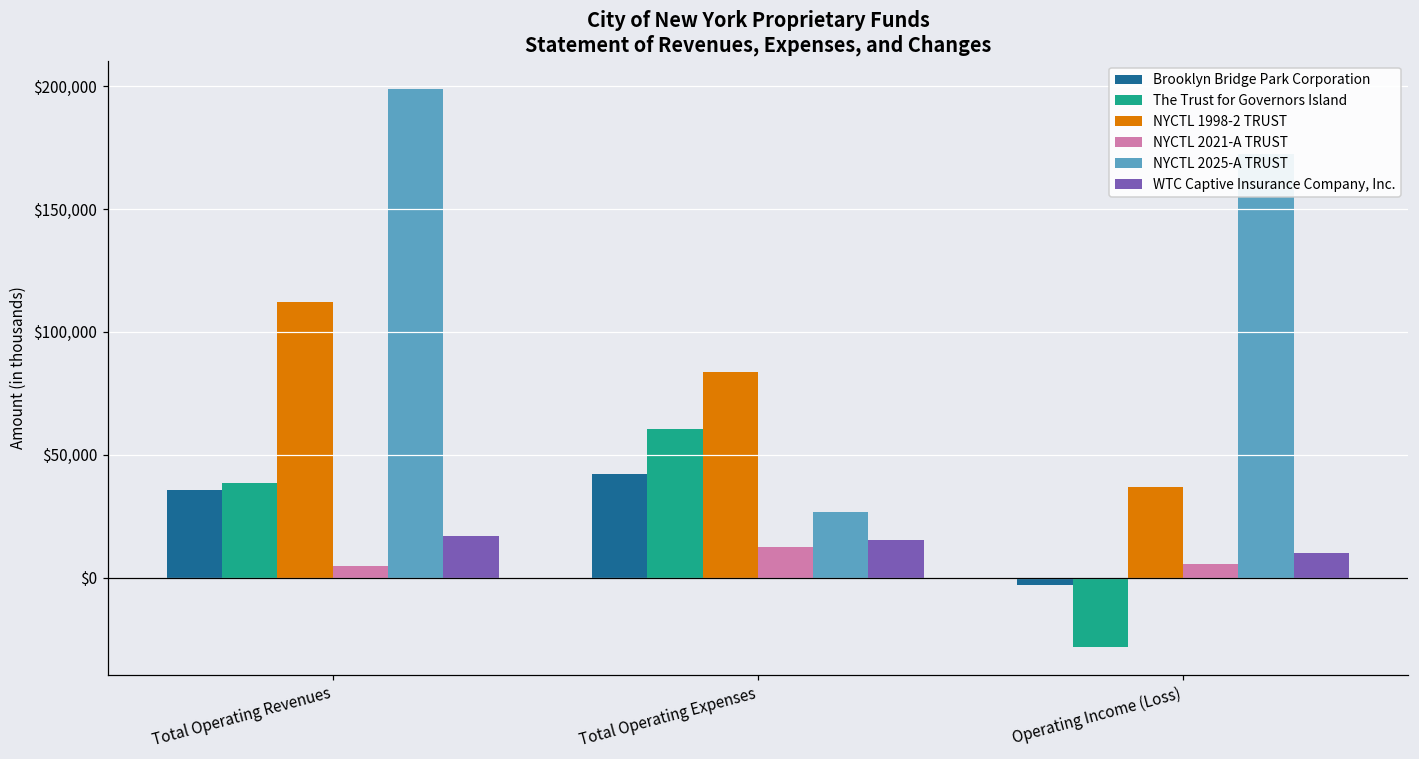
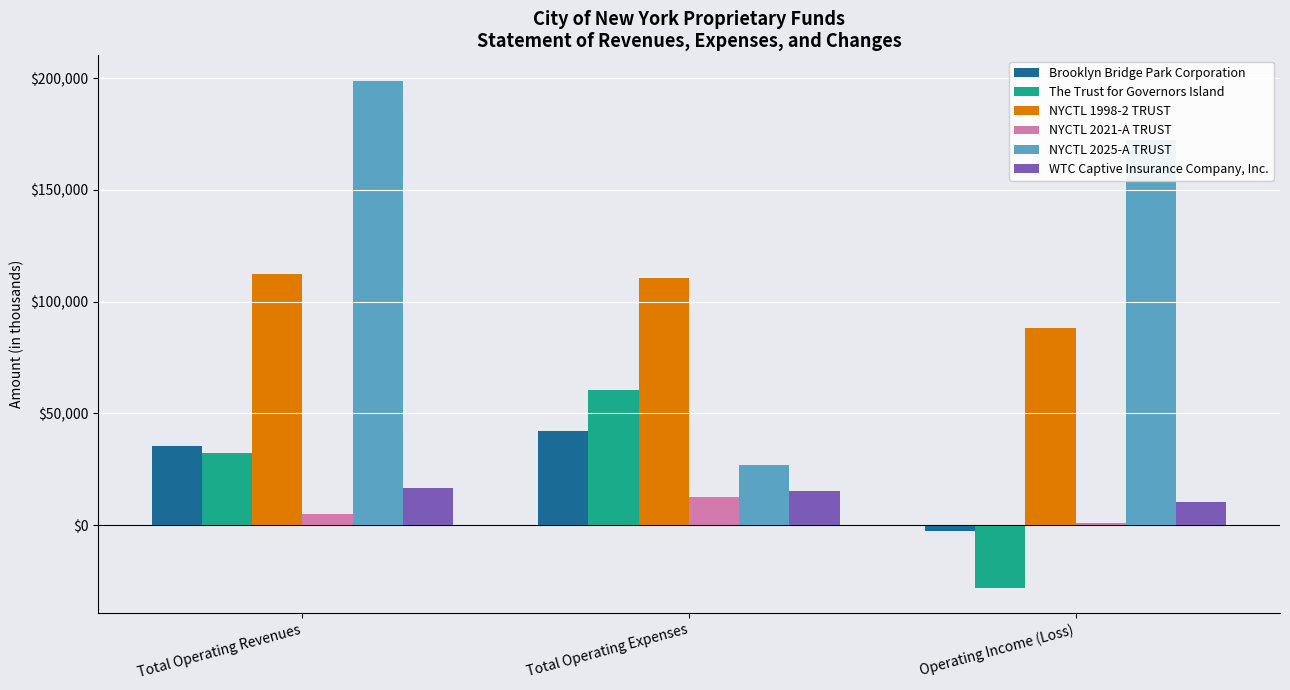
The Trust for Governors Island, Total Operating Revenues: $38,000 -> $32,000
NYCTL 1998-2 TRUST, Total Operating Expenses: $84,000 -> $111,000
NYCTL 1998-2 TRUST, Operating Income (Loss): $37,000 -> $88,000
NYCTL 2021-A TRUST, Operating Income (Loss): $6,000 -> $1,000
